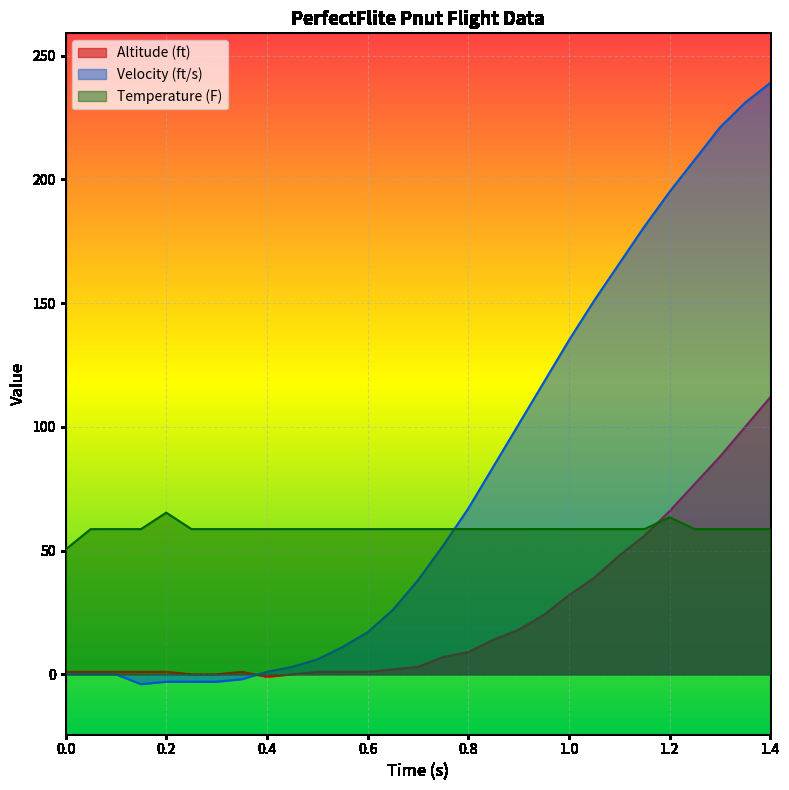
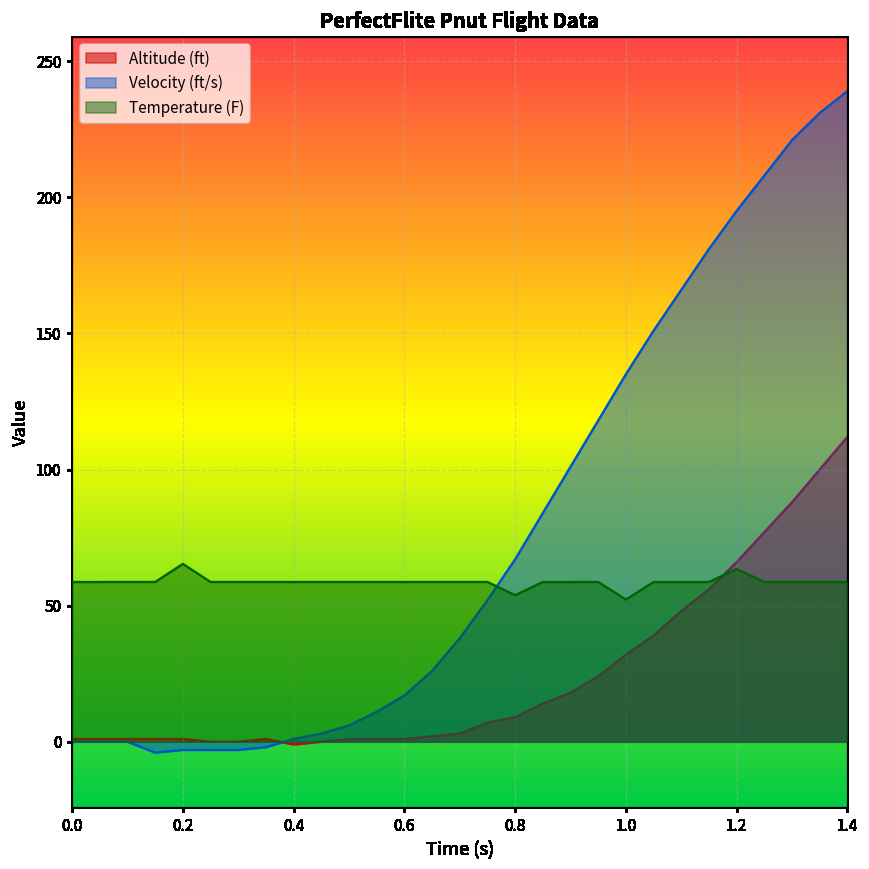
Temperature (F), 0.0: 50 -> 59
Temperature (F), 0.8: 59 -> 54
Temperature (F), 1.0: 59 -> 52
